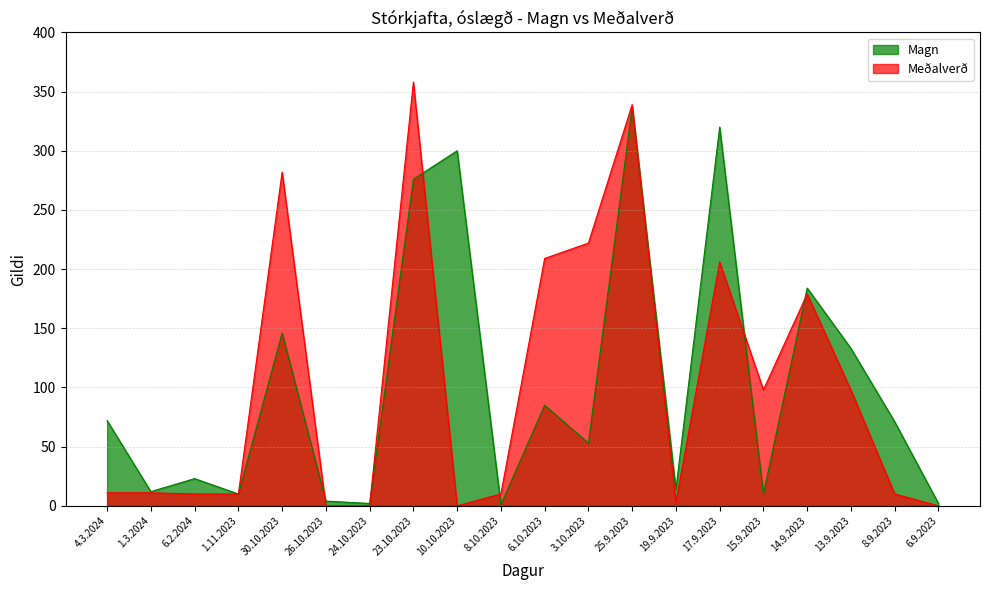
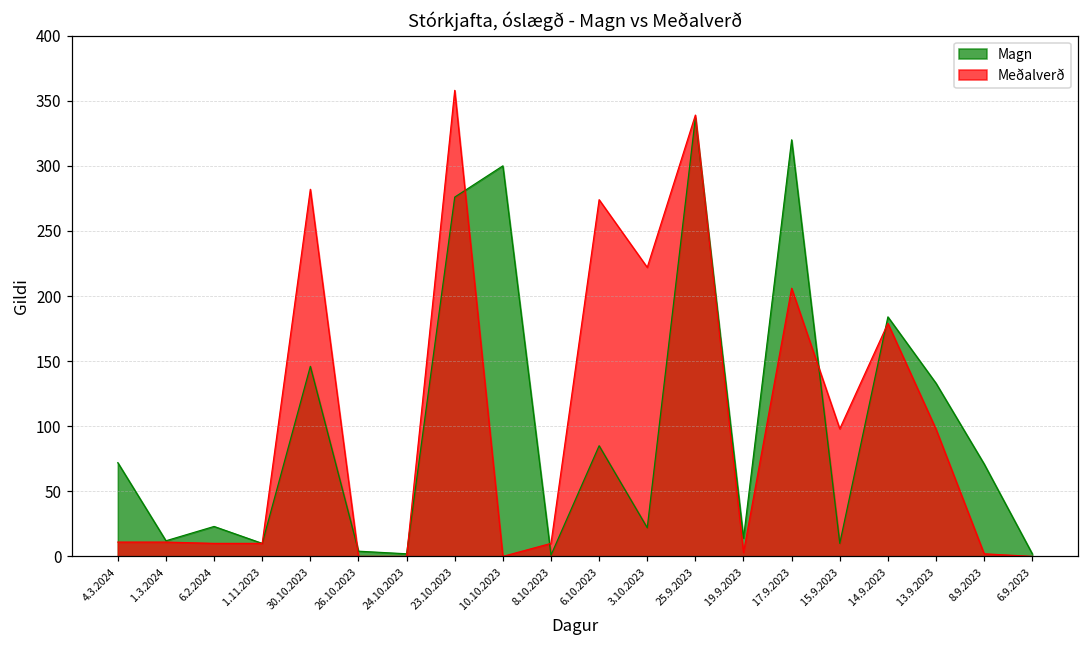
Meðalverð, 6.10.2023: 209 -> 274
Magn, 3.10.2023: 53 -> 22
Meðalverð, 8.9.2023: 10 -> 2
